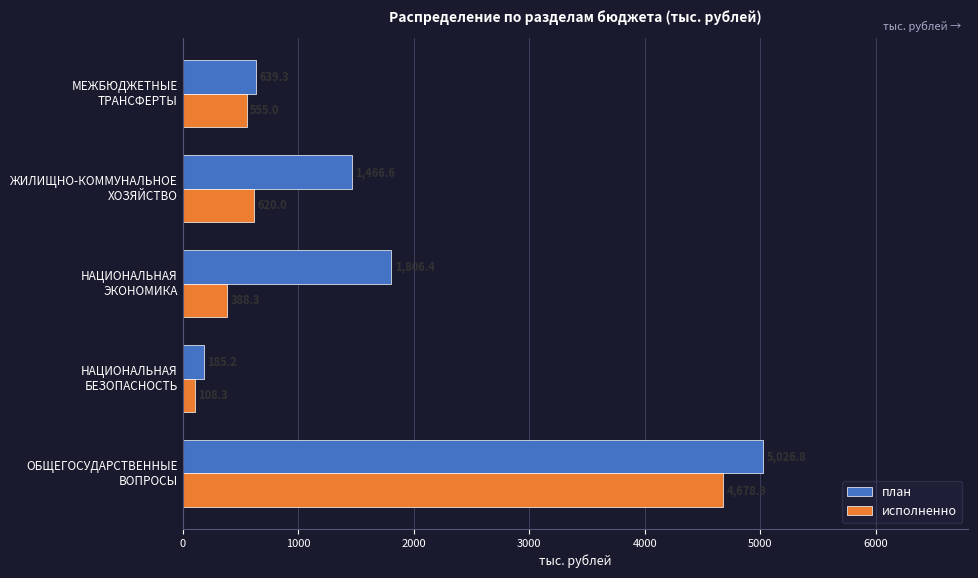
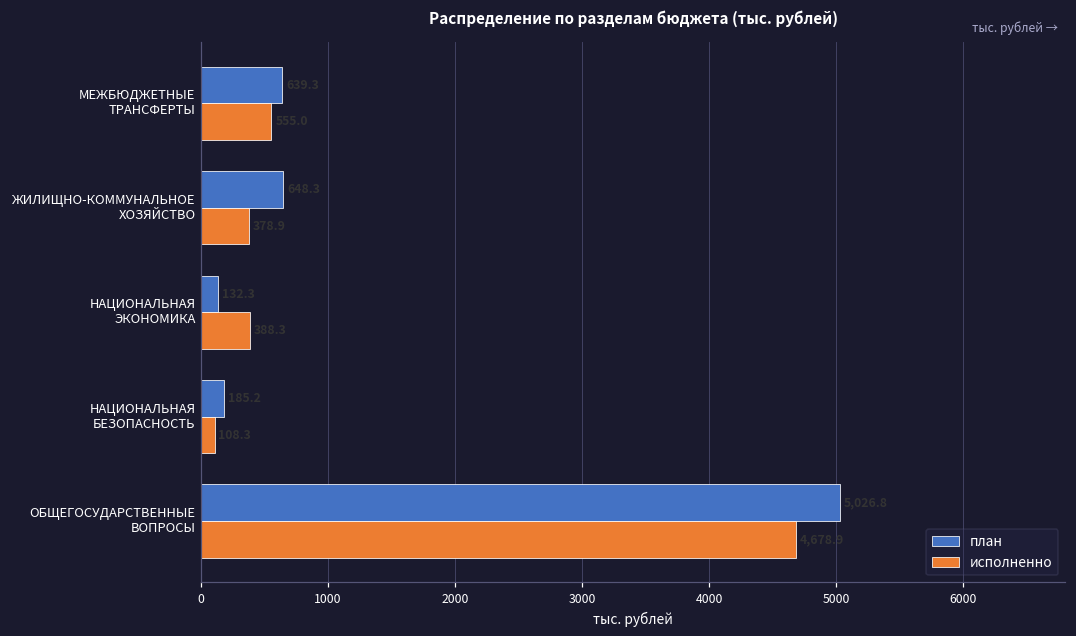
план, ЖИЛИЩНО-КОММУНАЛЬНОЕ ХОЗЯЙСТВО: 1470 -> 650
исполненно, ЖИЛИЩНО-КОММУНАЛЬНОЕ ХОЗЯЙСТВО: 620 -> 380
план, НАЦИОНАЛЬНАЯ ЭКОНОМИКА: 1810 -> 130
